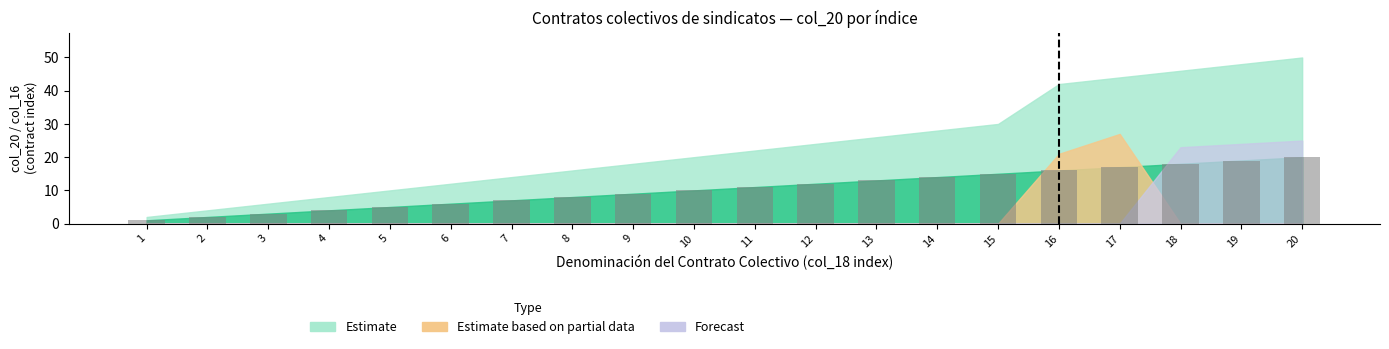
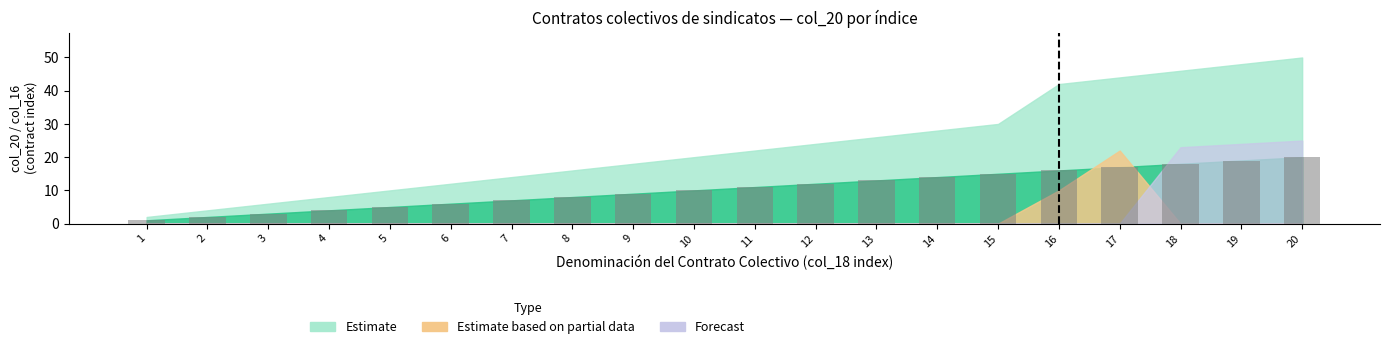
Estimate based on partial data, 16: 21 -> 10
Estimate based on partial data, 17: 27 -> 22
